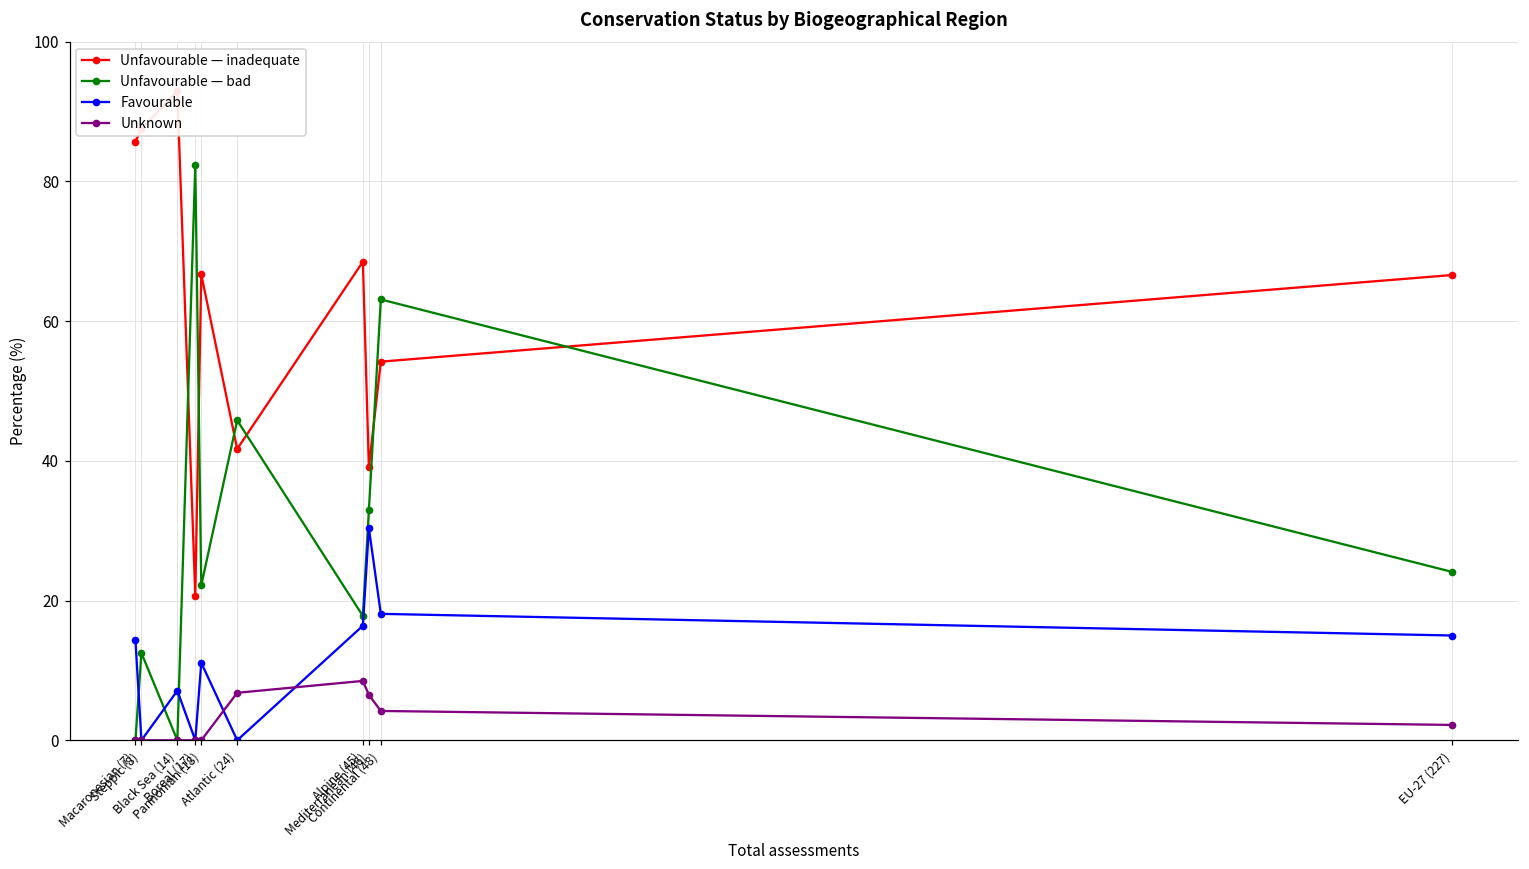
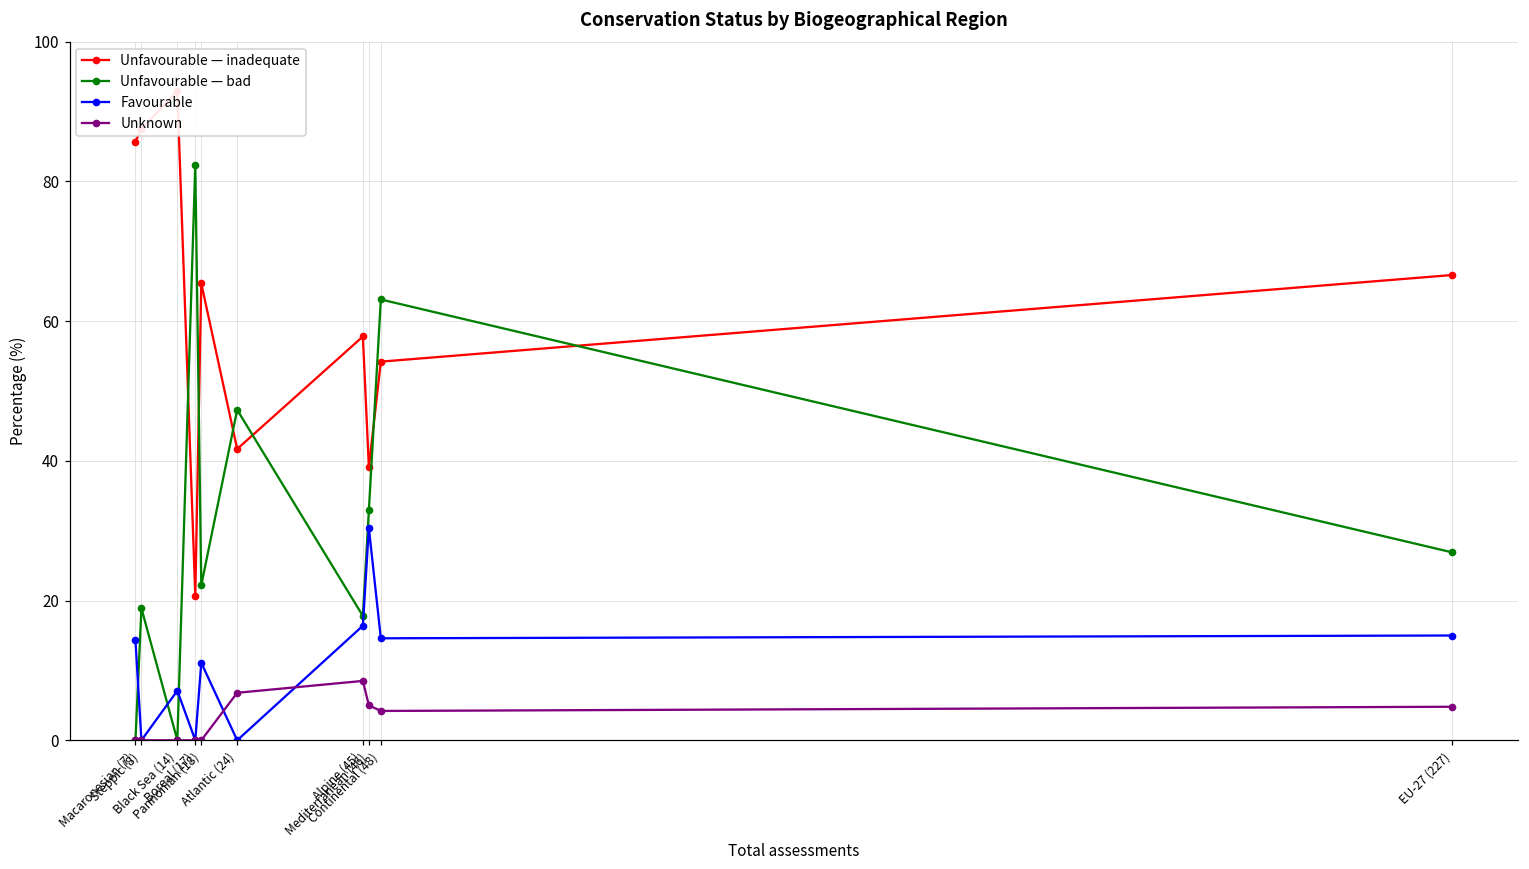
Unfavourable — bad, Steppic (8): 13 -> 19
Unfavourable — inadequate, Pannonian (18): 67 -> 65
Unfavourable — bad, Atlantic (24): 46 -> 47
Unfavourable — inadequate, Alpine (45): 69 -> 58
Unknown, Mediterranean (46): 7 -> 5
Favourable, Continental (48): 18 -> 15
Unfavourable — bad, EU-27 (227): 24 -> 27
Unknown, EU-27 (227): 2 -> 5
